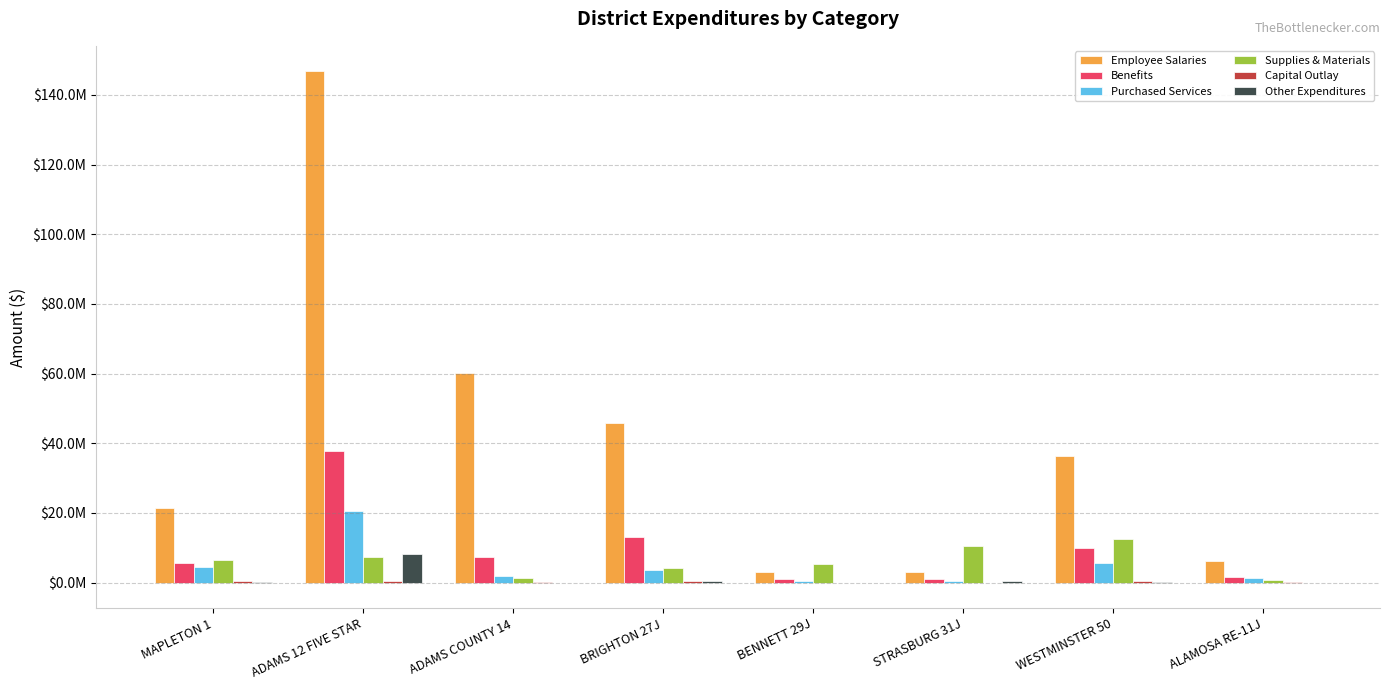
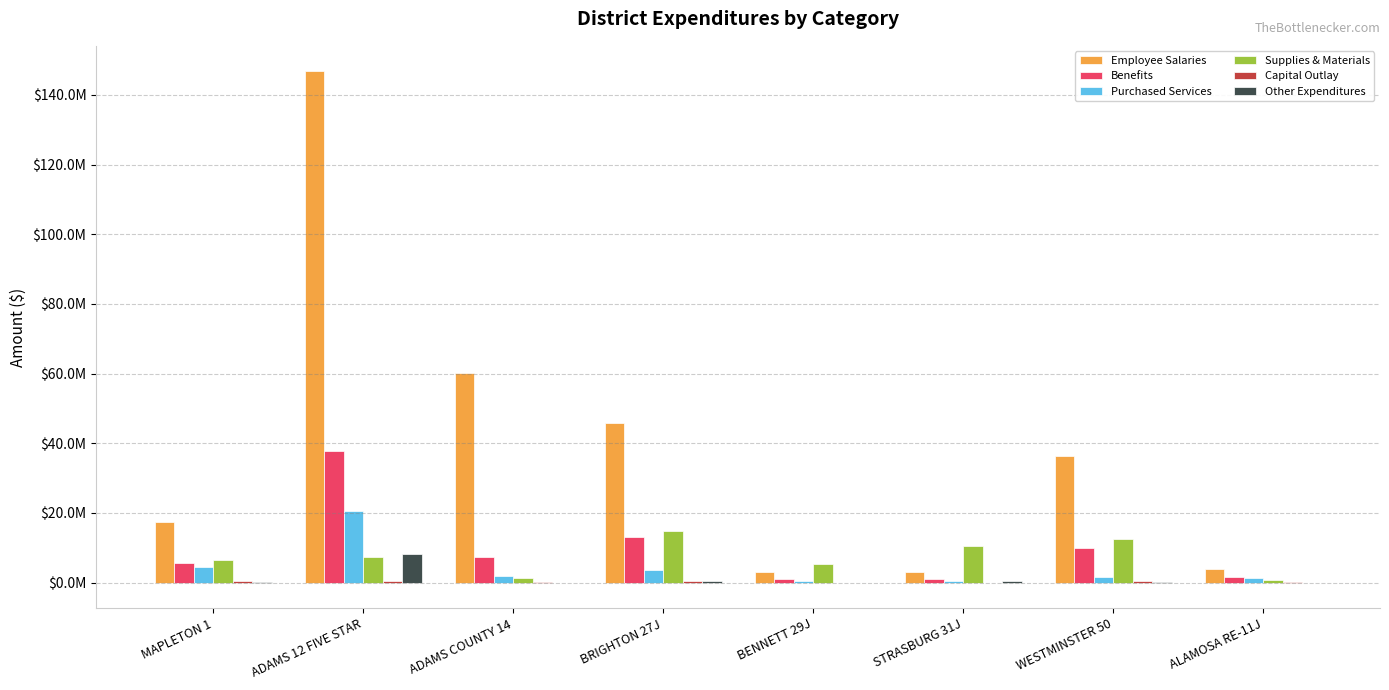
Employee Salaries, MAPLETON 1: $22000000 -> $17000000
Supplies & Materials, BRIGHTON 27J: $4000000 -> $15000000
Purchased Services, WESTMINSTER 50: $6000000 -> $2000000
Employee Salaries, ALAMOSA RE-11J: $6000000 -> $4000000
